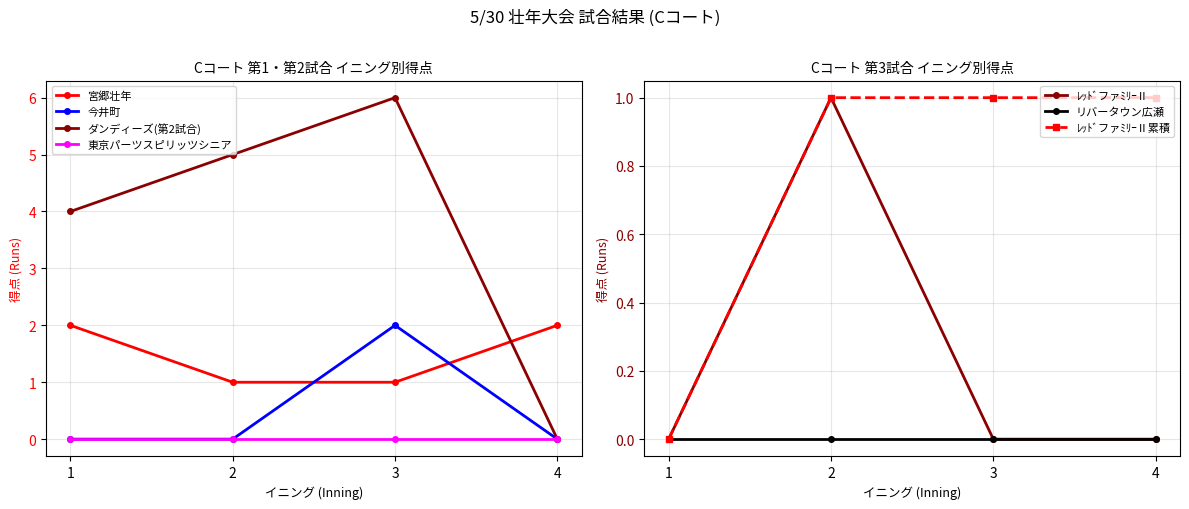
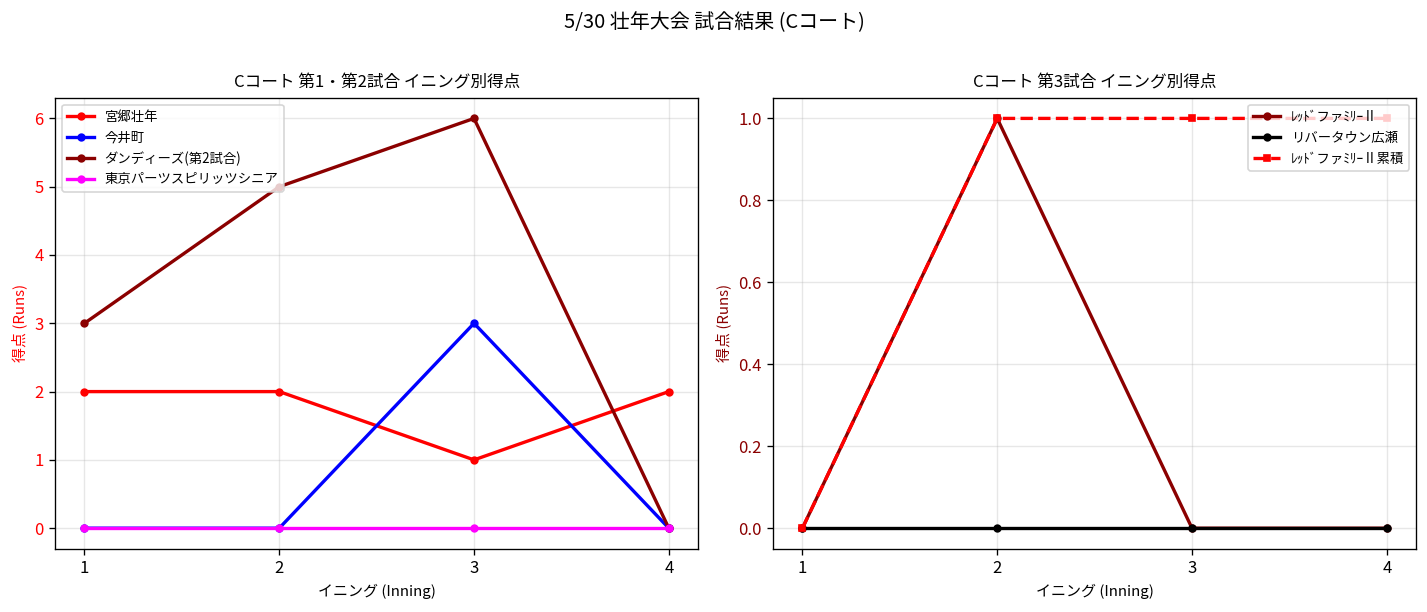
Cコート 第1・第2試合 イニング別得点, ダンディーズ(第2試合), 1: 4 -> 3
Cコート 第1・第2試合 イニング別得点, 宮郷壮年, 2: 1 -> 2
Cコート 第1・第2試合 イニング別得点, 今井町, 3: 2 -> 3
